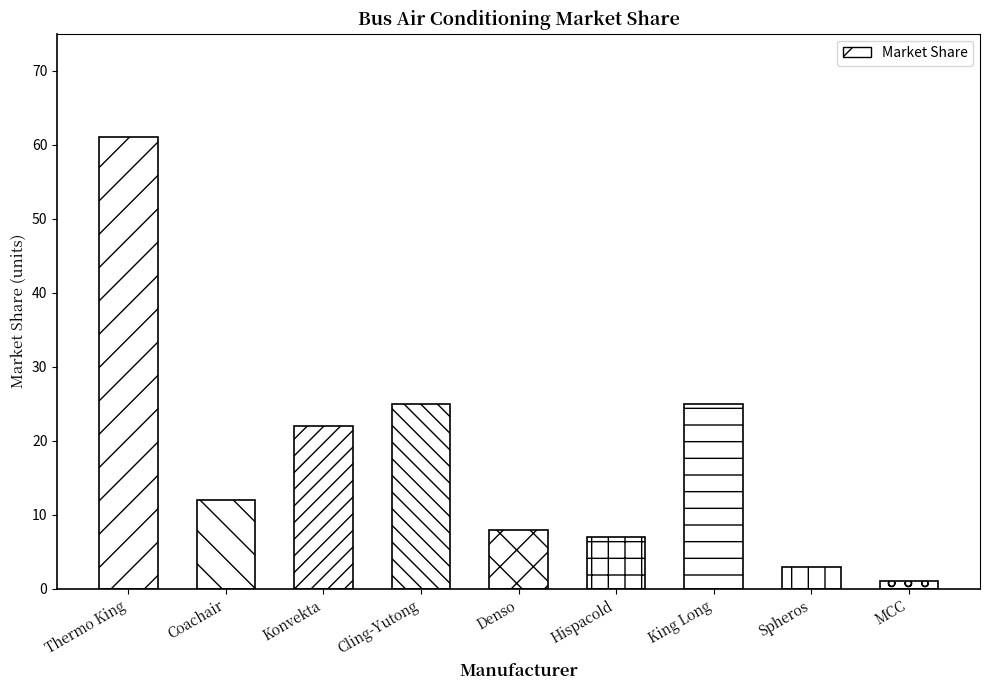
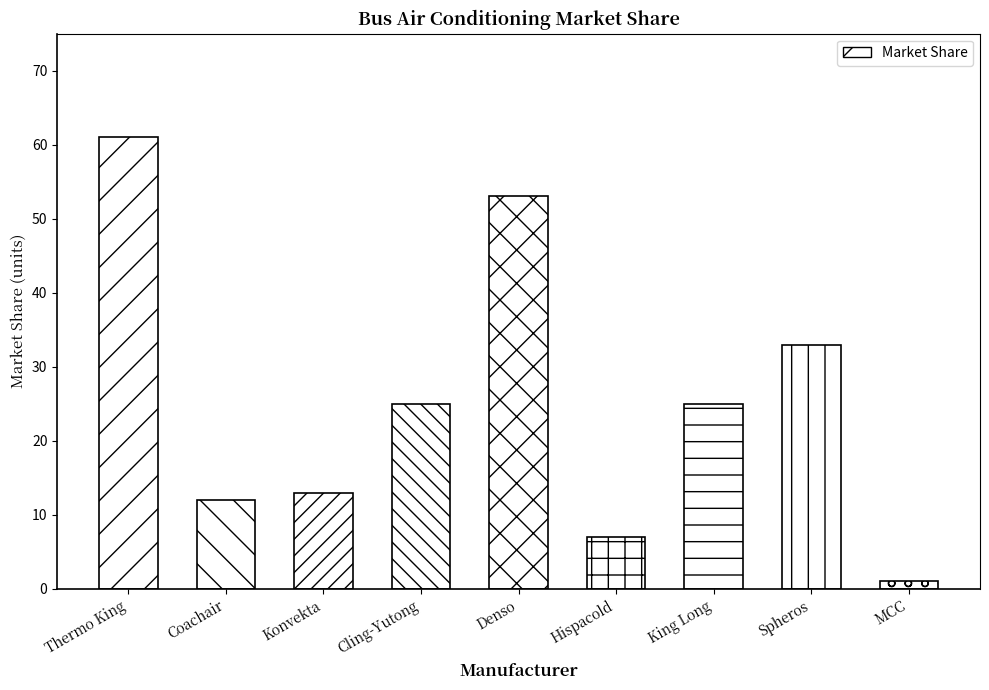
Konvekta: 22 -> 13
Denso: 8 -> 53
Spheros: 3 -> 33
